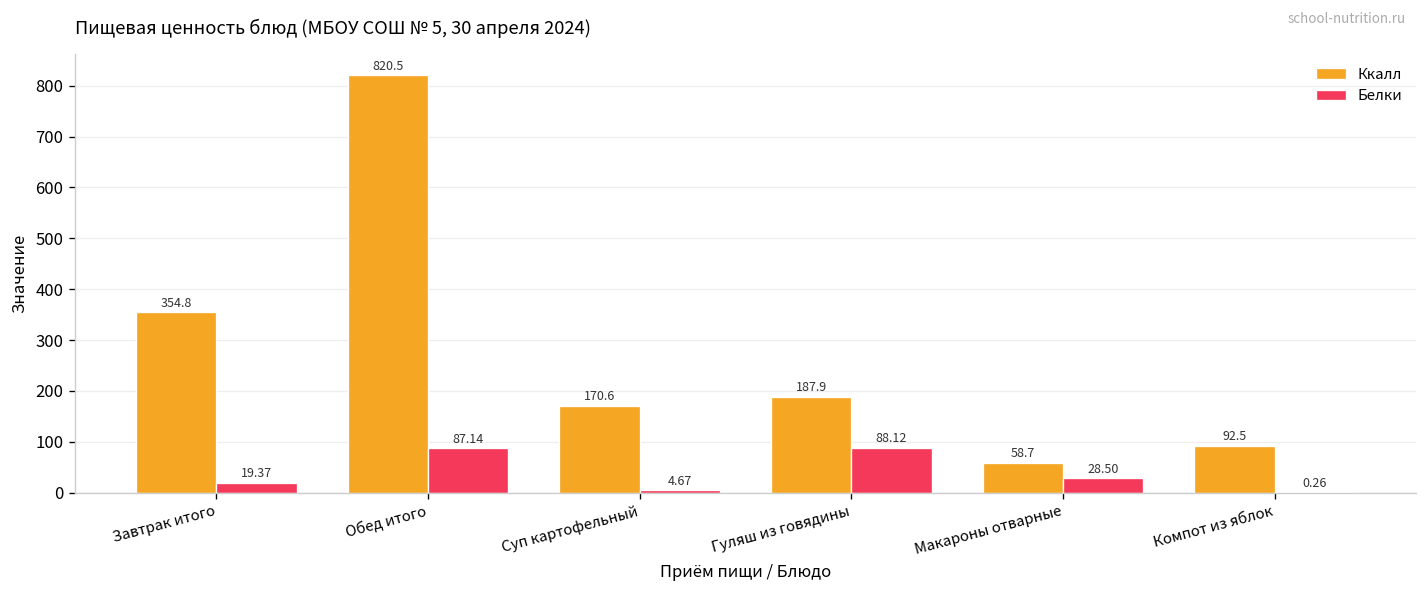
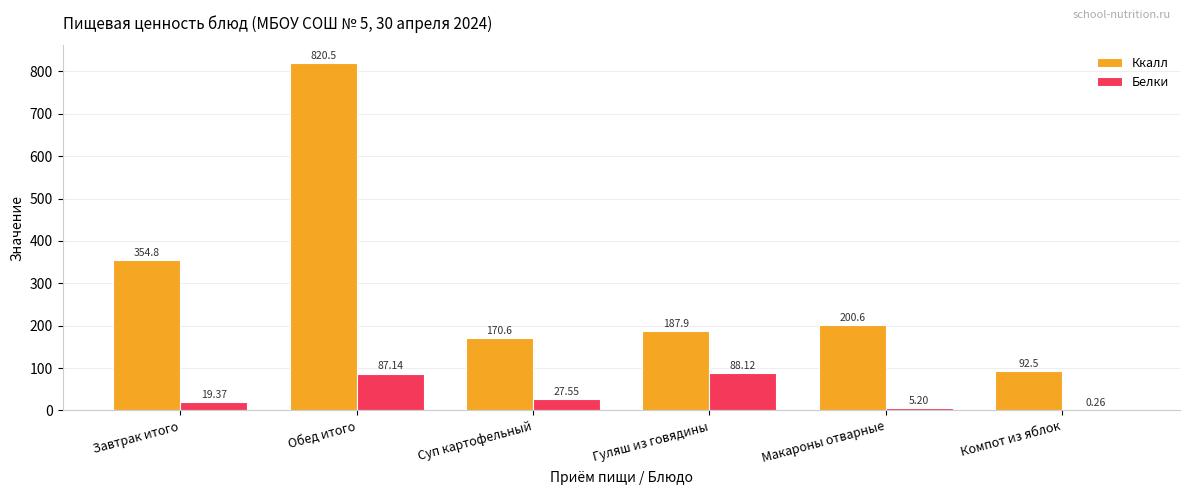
Белки, Суп картофельный: 4.67 -> 27.55
Ккалл, Макароны отварные: 58.7 -> 200.6
Белки, Макароны отварные: 28.50 -> 5.20
